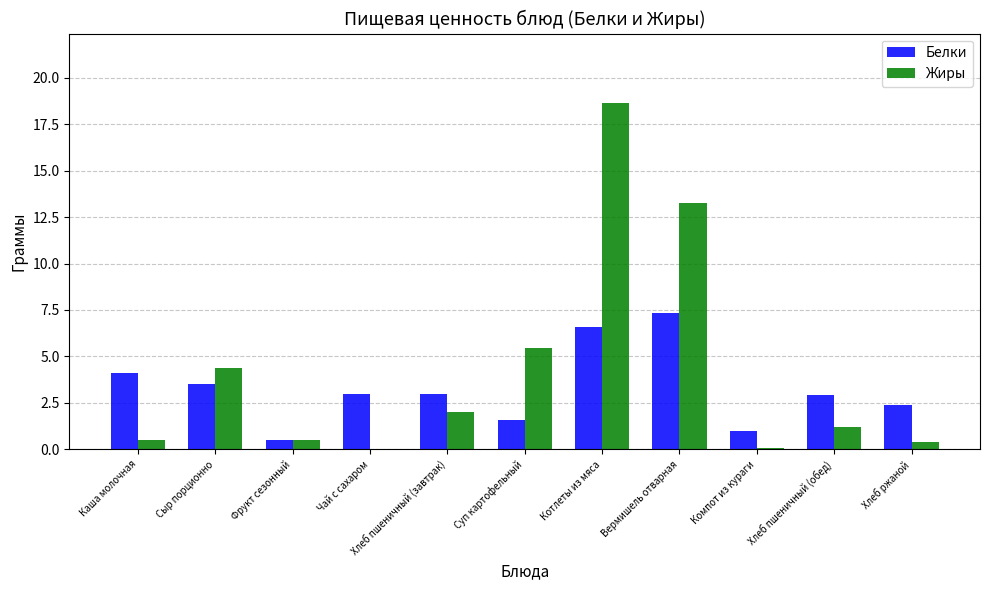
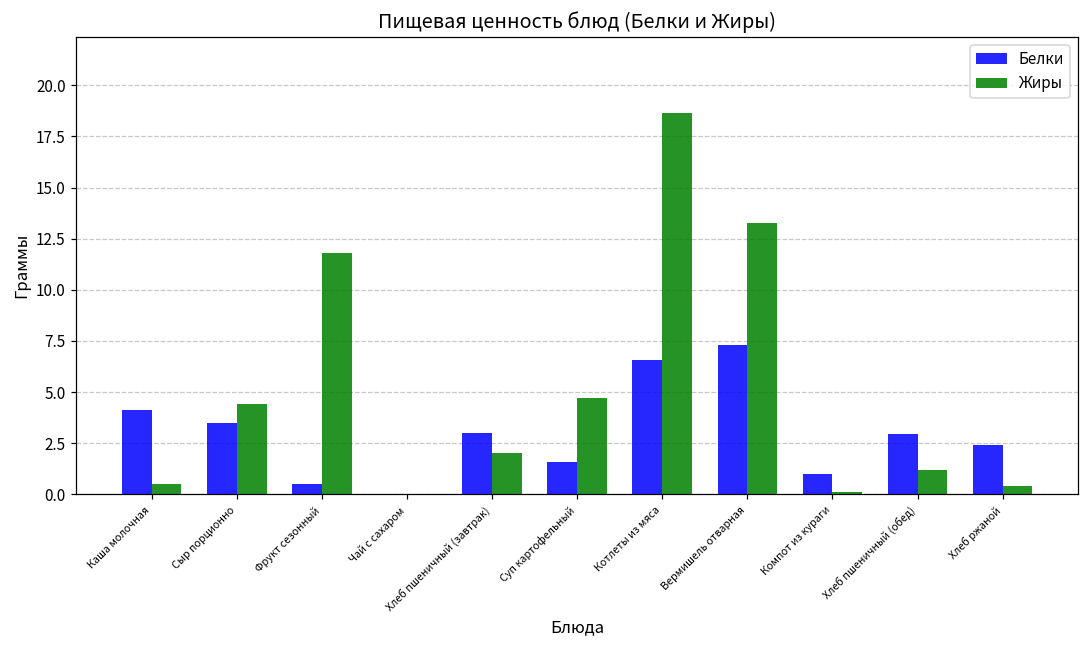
Жиры, Фрукт сезонный: 0.5 -> 11.8
Белки, Чай с сахаром: 3 -> 0
Жиры, Суп картофельный: 5.4 -> 4.7
